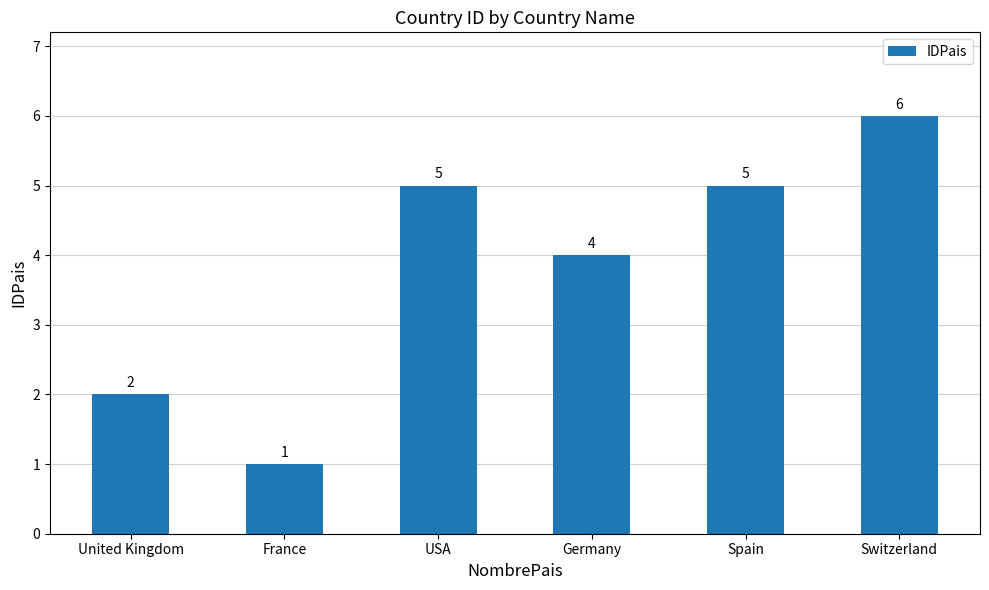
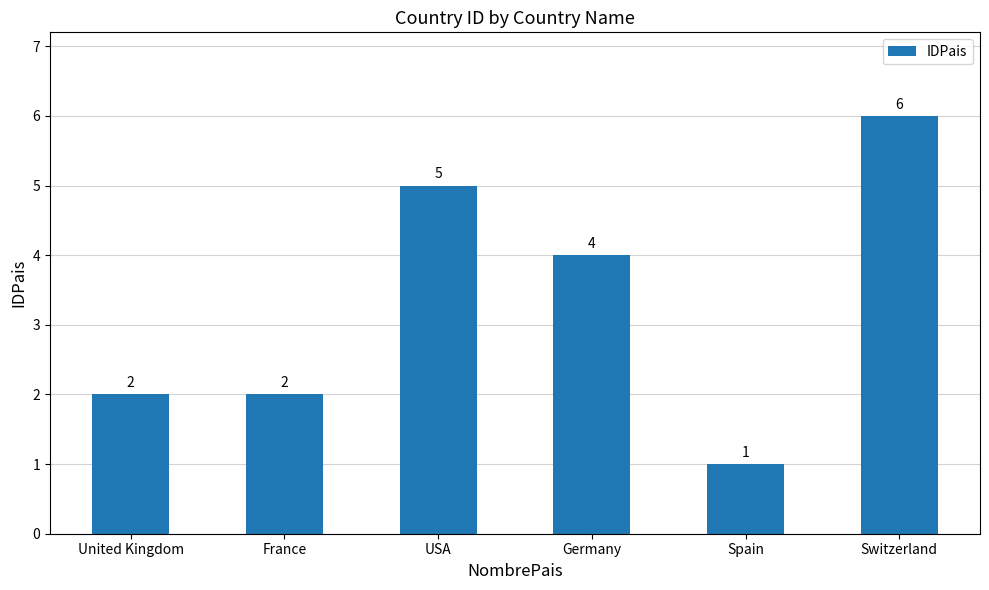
France: 1 -> 2
Spain: 5 -> 1
